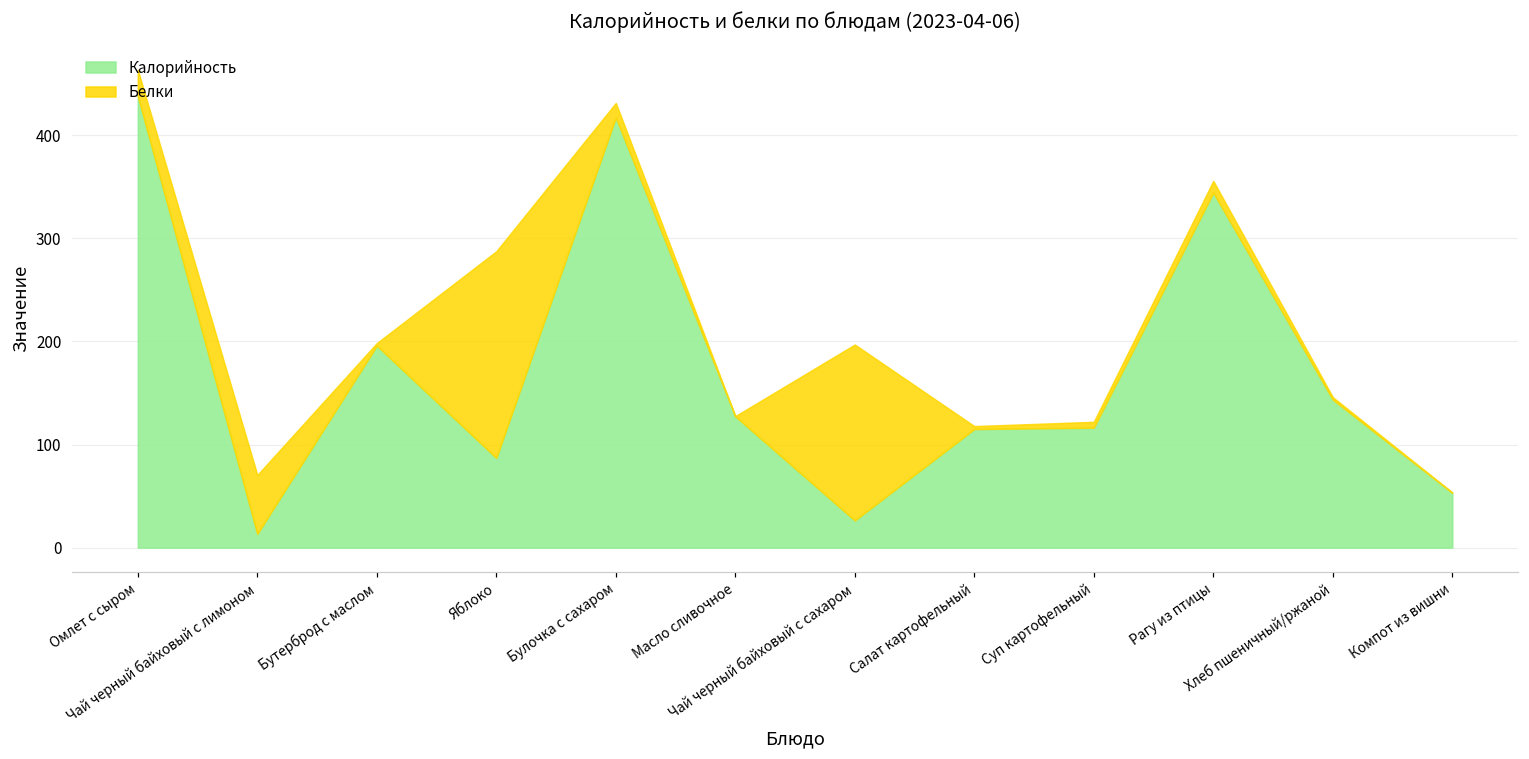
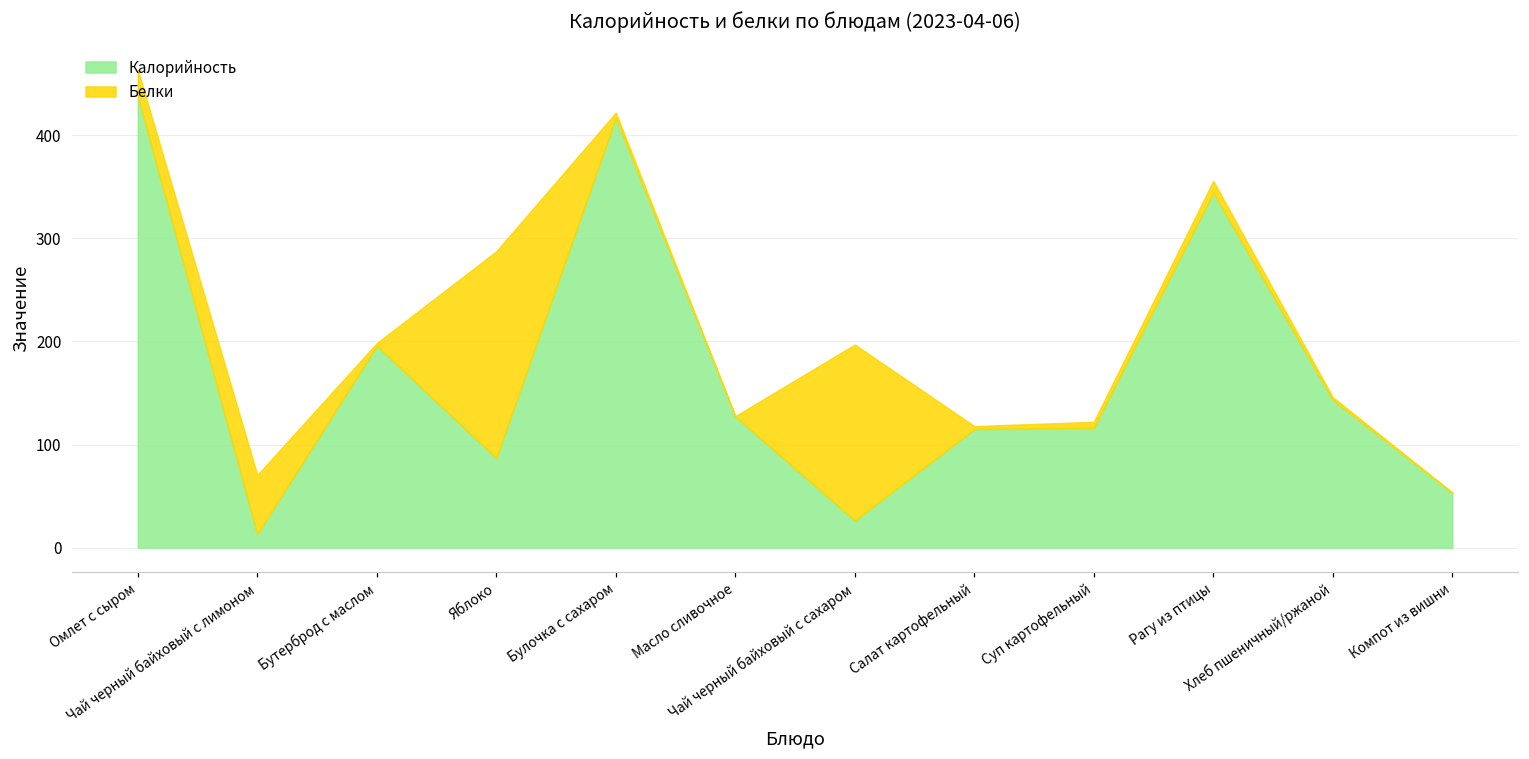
Белки, Булочка с сахаром: 10 -> 0
